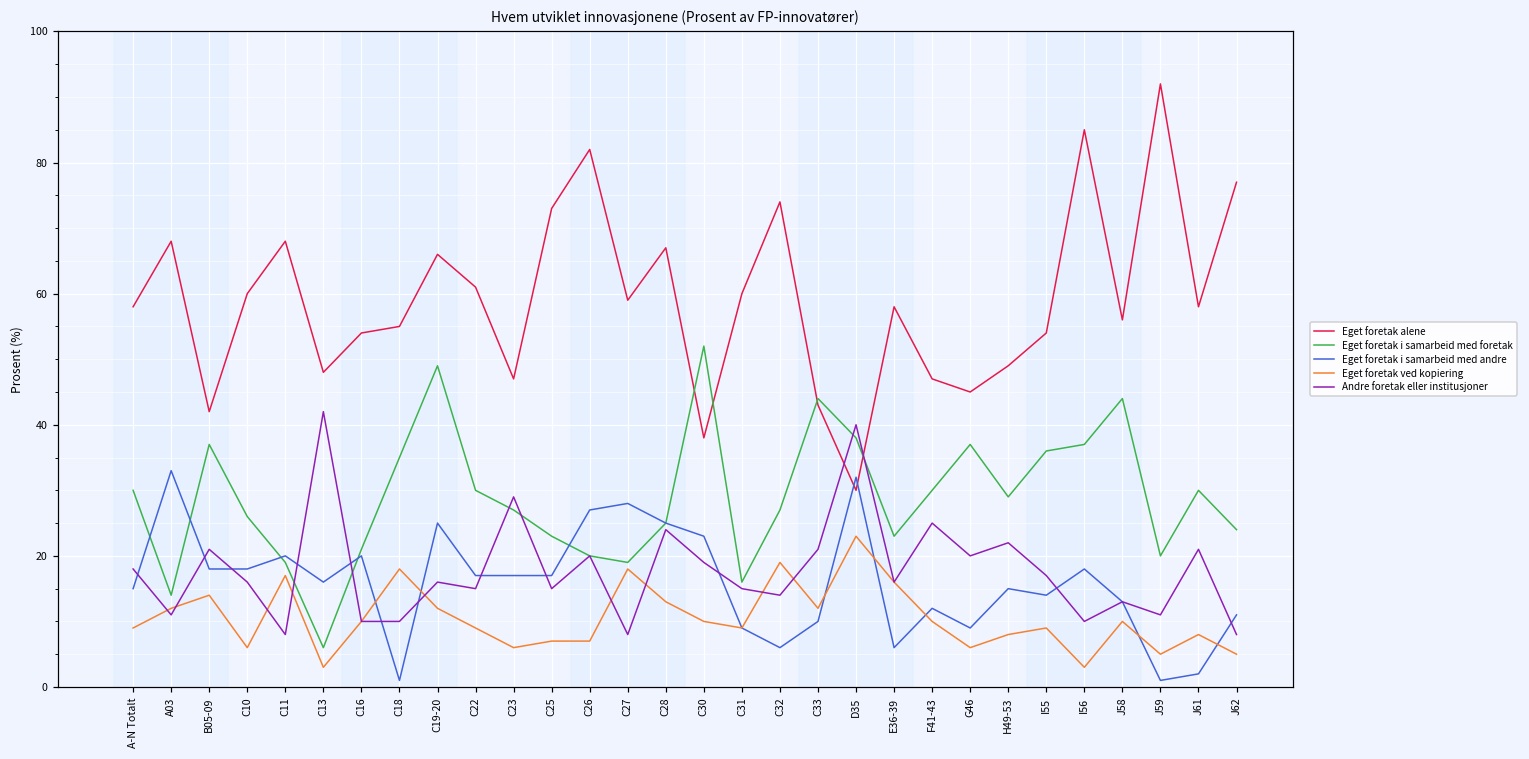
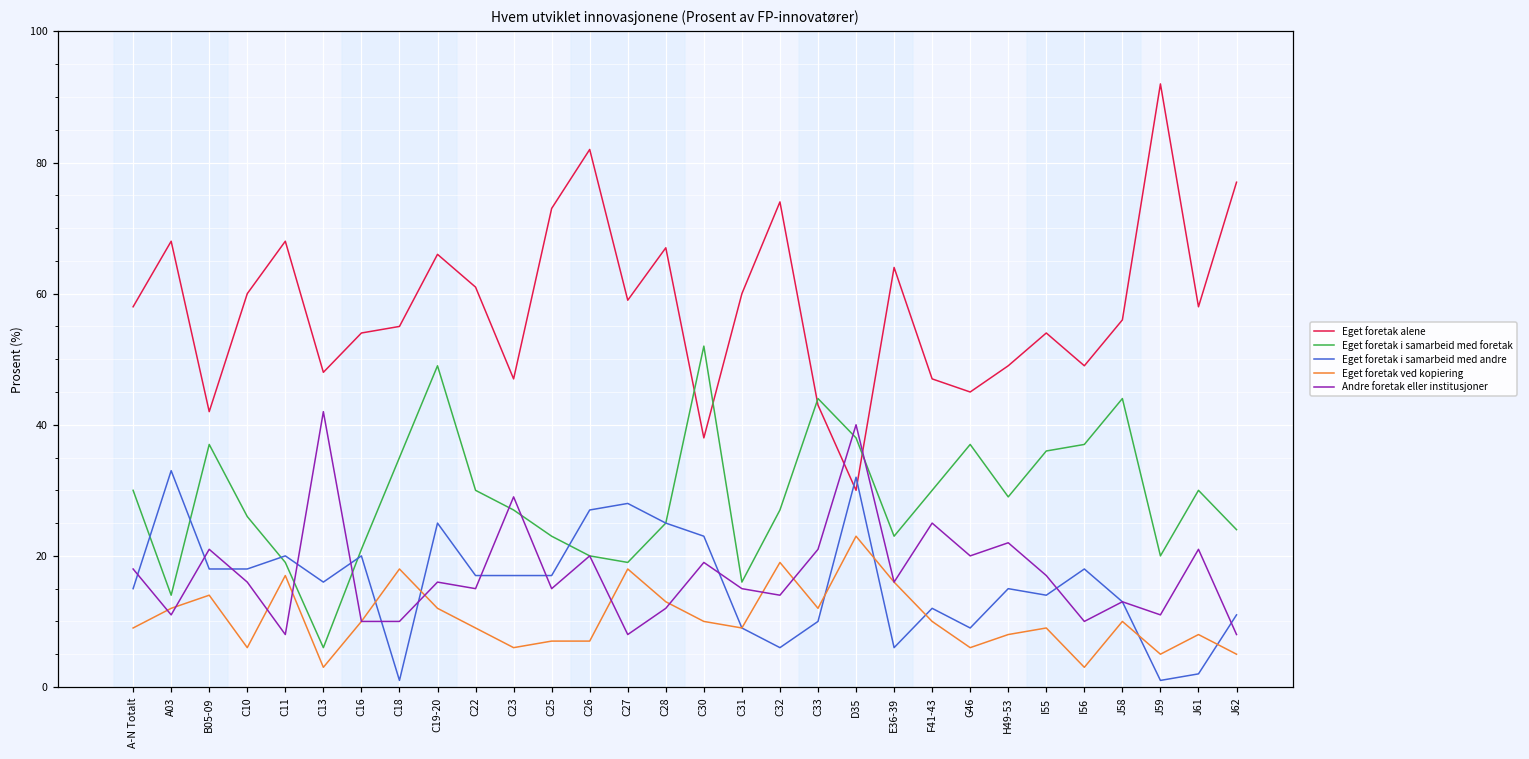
Andre foretak eller institusjoner, C28: 24 -> 12
Eget foretak alene, E36-39: 58 -> 64
Eget foretak alene, I56: 85 -> 49
